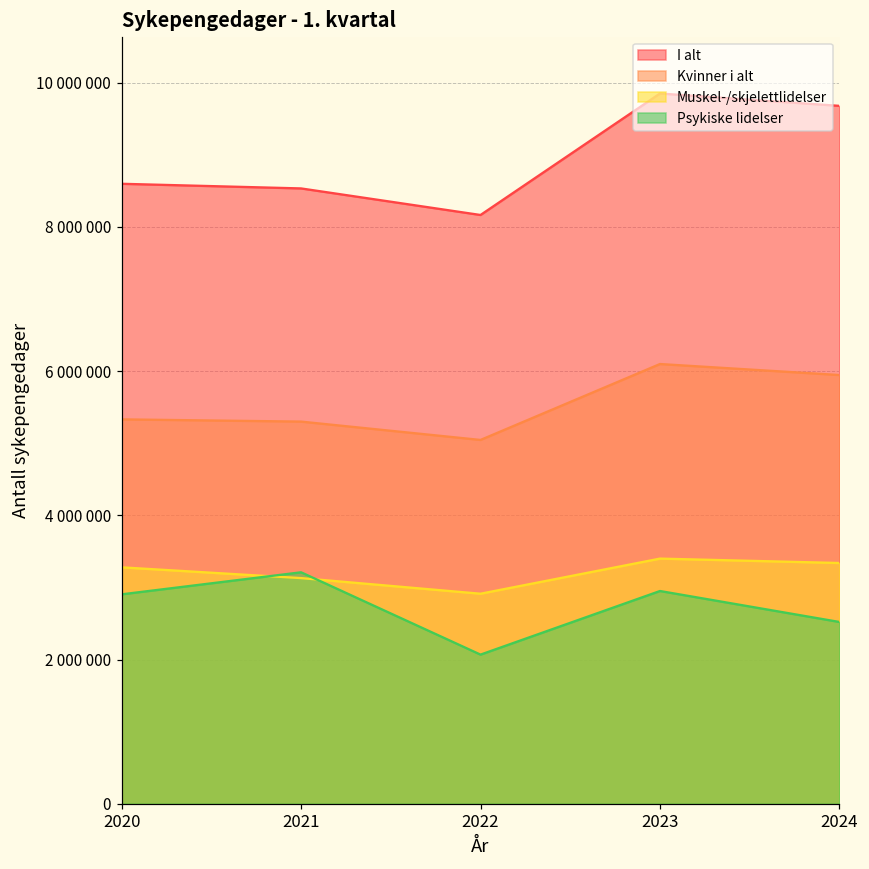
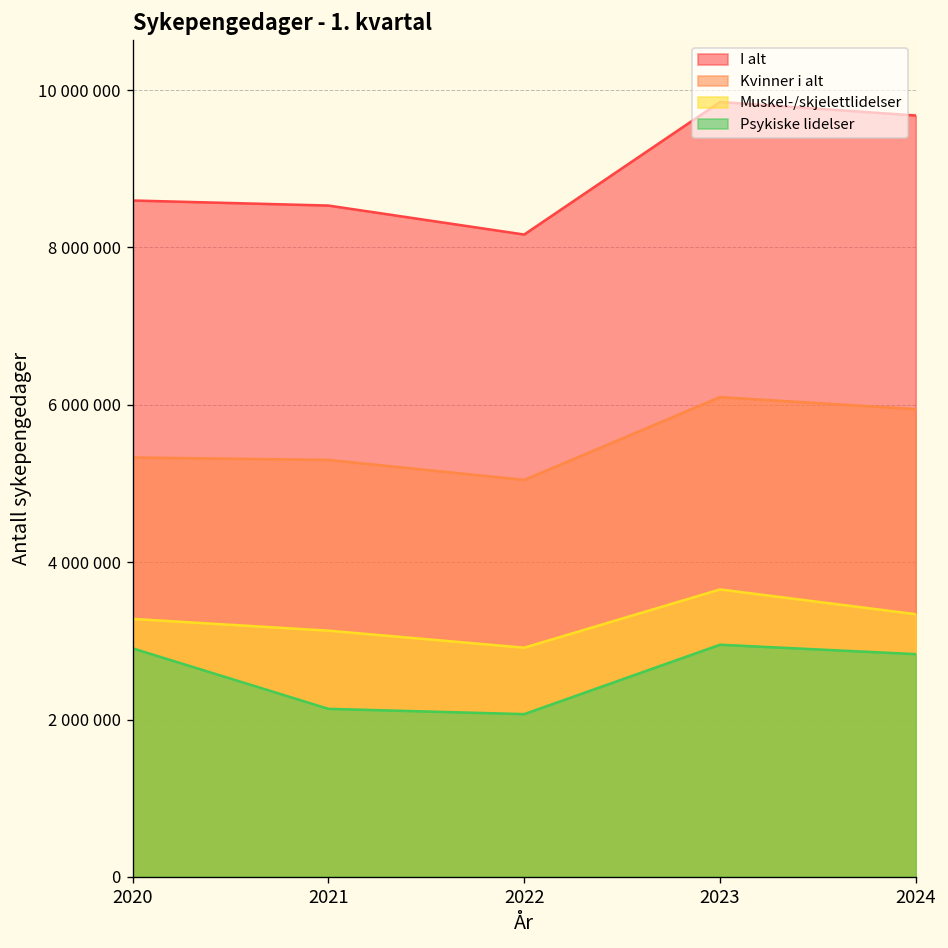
Psykiske lidelser, 2021: 3200000 -> 2100000
Muskel-/skjelettlidelser, 2023: 3400000 -> 3700000
Psykiske lidelser, 2024: 2500000 -> 2800000
